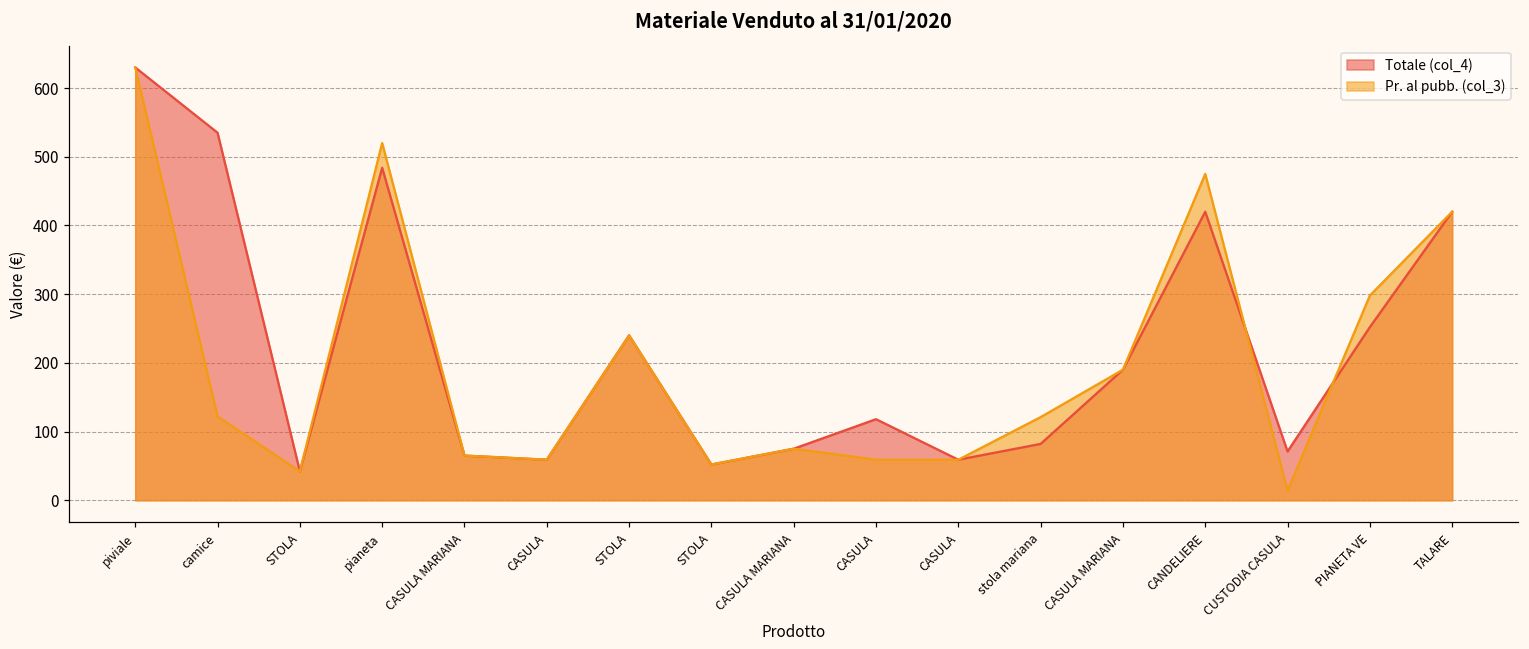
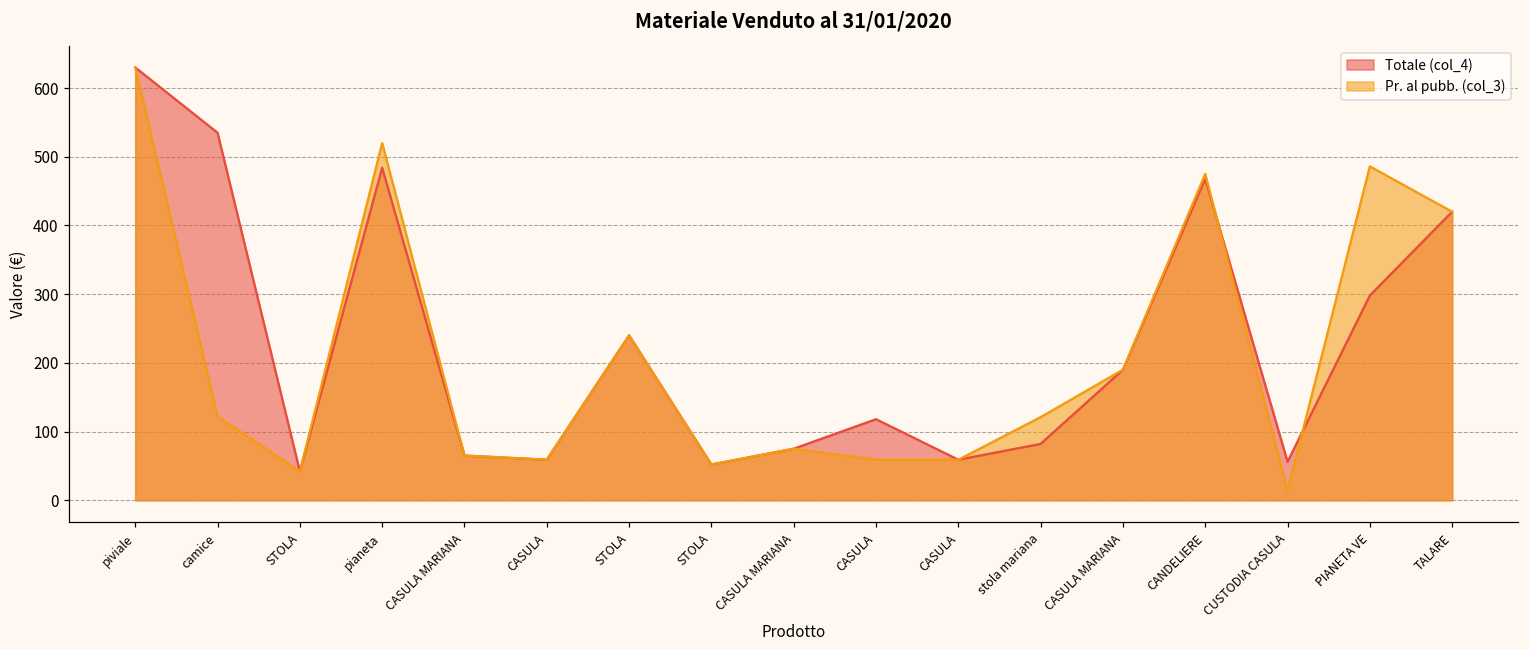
Totale (col_4), CANDELIERE: 420 -> 470
Totale (col_4), CUSTODIA CASULA: 70 -> 60
Totale (col_4), PIANETA VE: 250 -> 300
Pr. al pubb. (col_3), PIANETA VE: 300 -> 490
